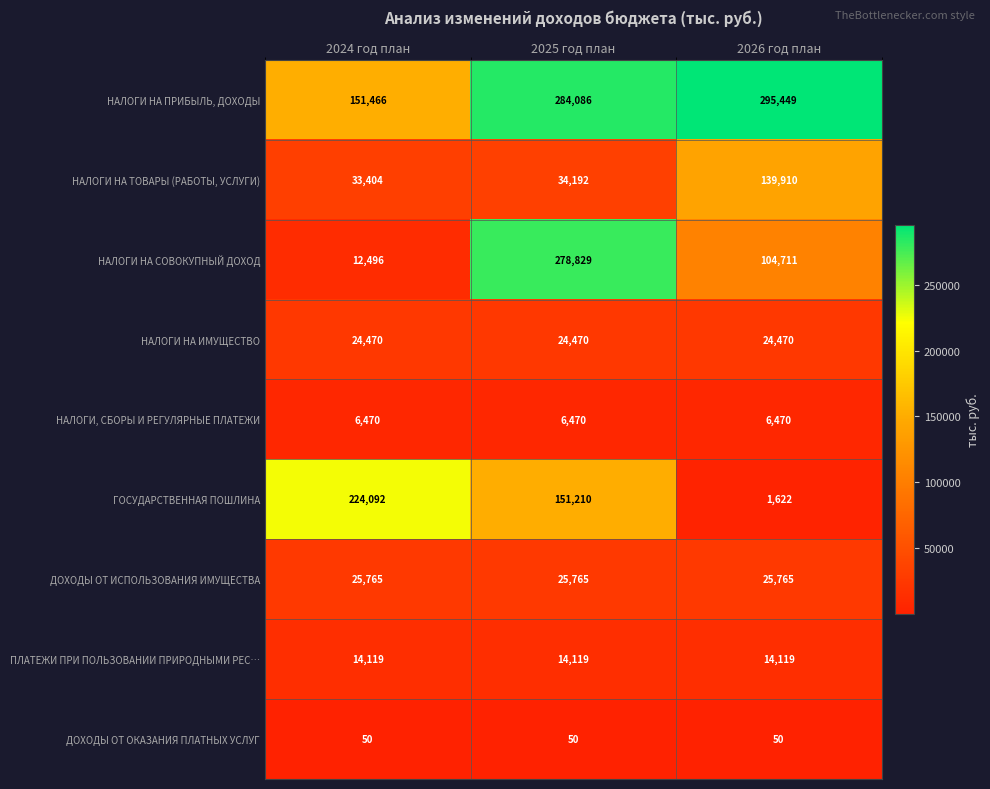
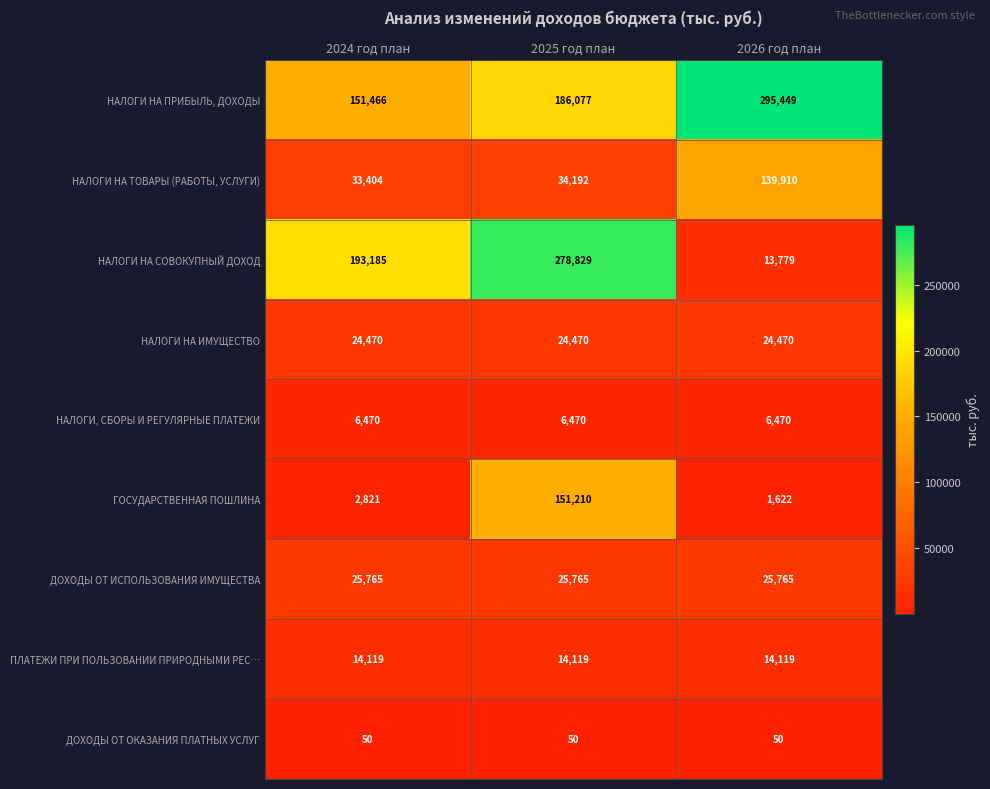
НАЛОГИ НА ПРИБЫЛЬ, ДОХОДЫ, 2025 год план: 284,086 -> 186,077
НАЛОГИ НА СОВОКУПНЫЙ ДОХОД, 2024 год план: 12,496 -> 193,185
НАЛОГИ НА СОВОКУПНЫЙ ДОХОД, 2026 год план: 104,711 -> 13,779
ГОСУДАРСТВЕННАЯ ПОШЛИНА, 2024 год план: 224,092 -> 2,821
